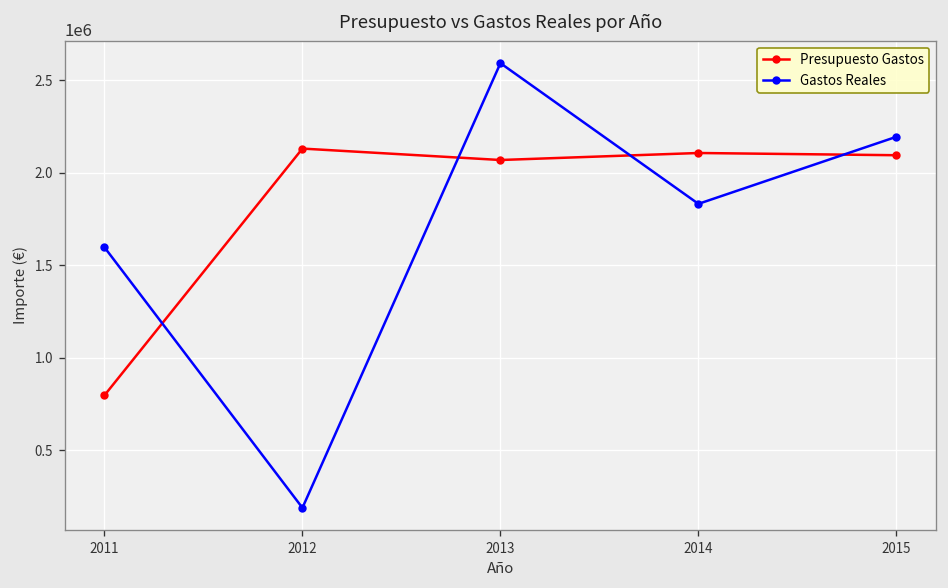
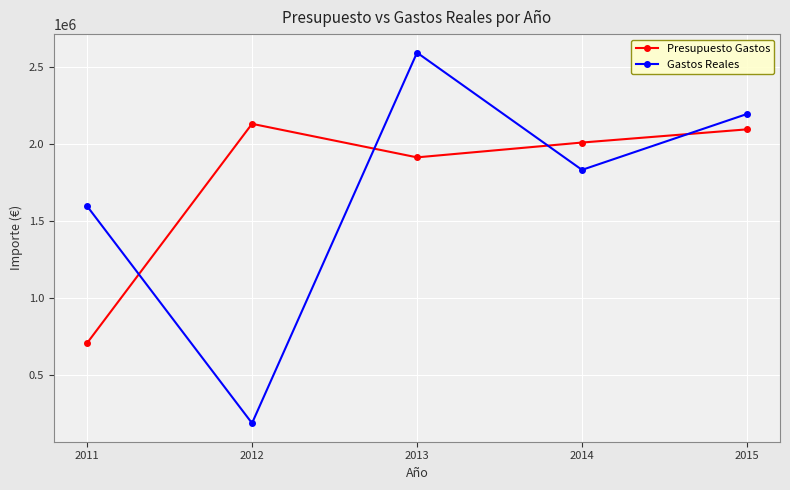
Presupuesto Gastos, 2011: 800000 -> 710000
Presupuesto Gastos, 2013: 2070000 -> 1910000
Presupuesto Gastos, 2014: 2110000 -> 2010000
